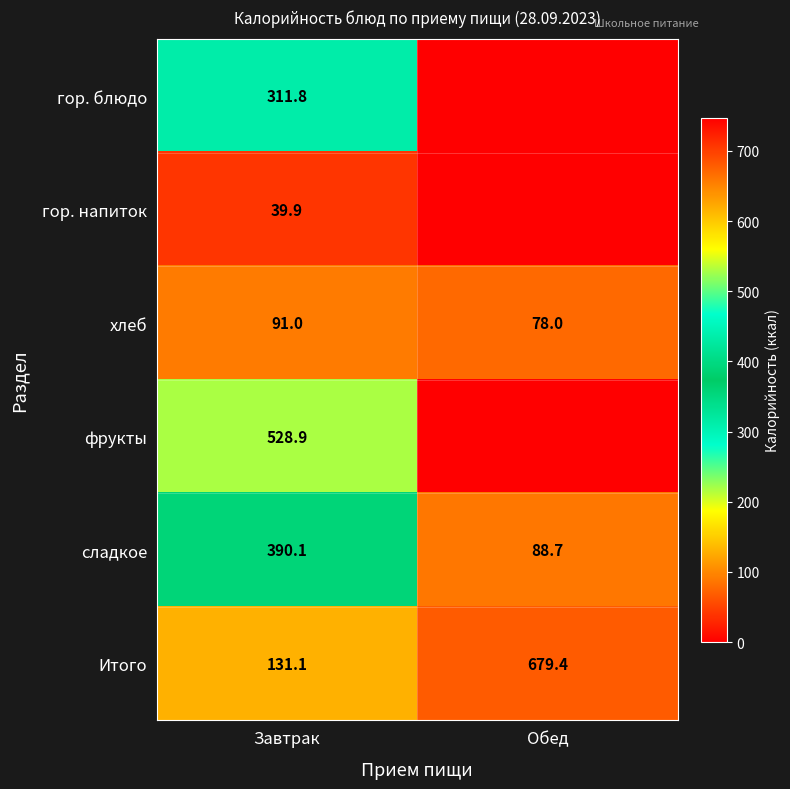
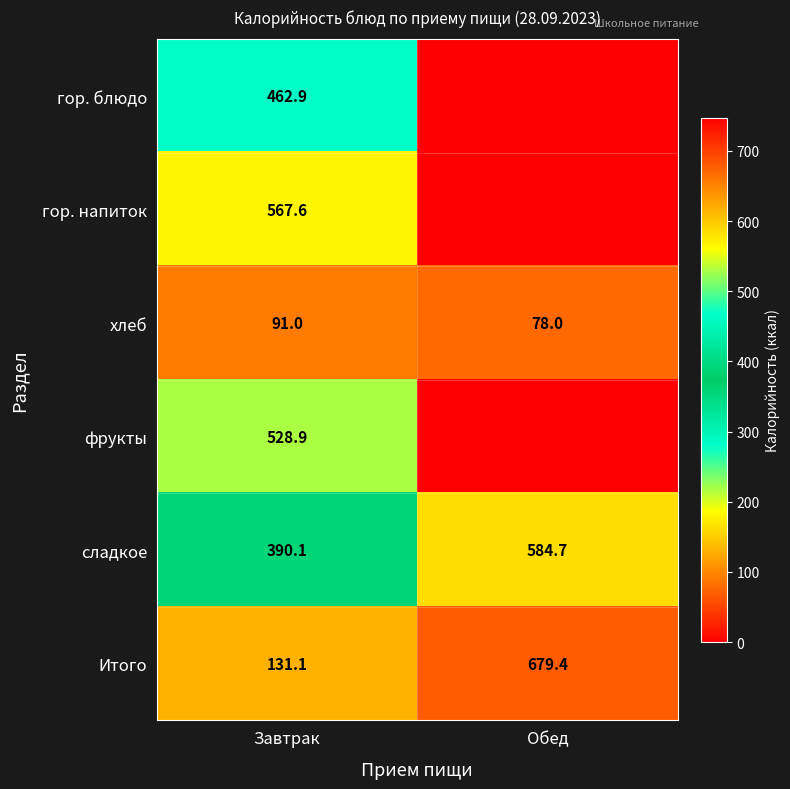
гор. блюдо, Завтрак: 311.8 -> 462.9
гор. напиток, Завтрак: 39.9 -> 567.6
сладкое, Обед: 88.7 -> 584.7
